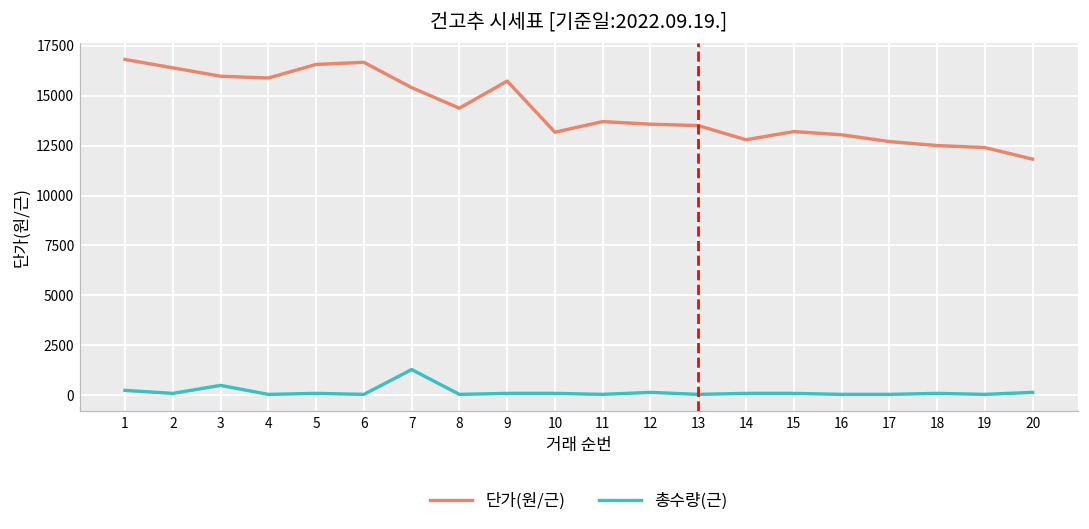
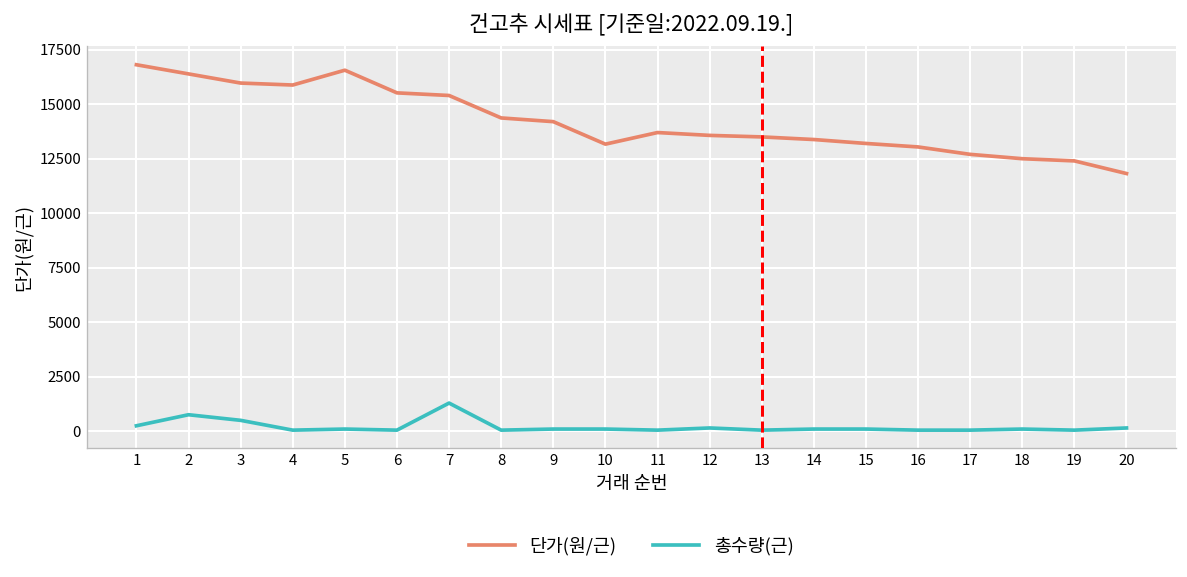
총수량(근), 2: 100 -> 800
단가(원/근), 6: 16700 -> 15500
단가(원/근), 9: 15700 -> 14200
단가(원/근), 14: 12800 -> 13400
